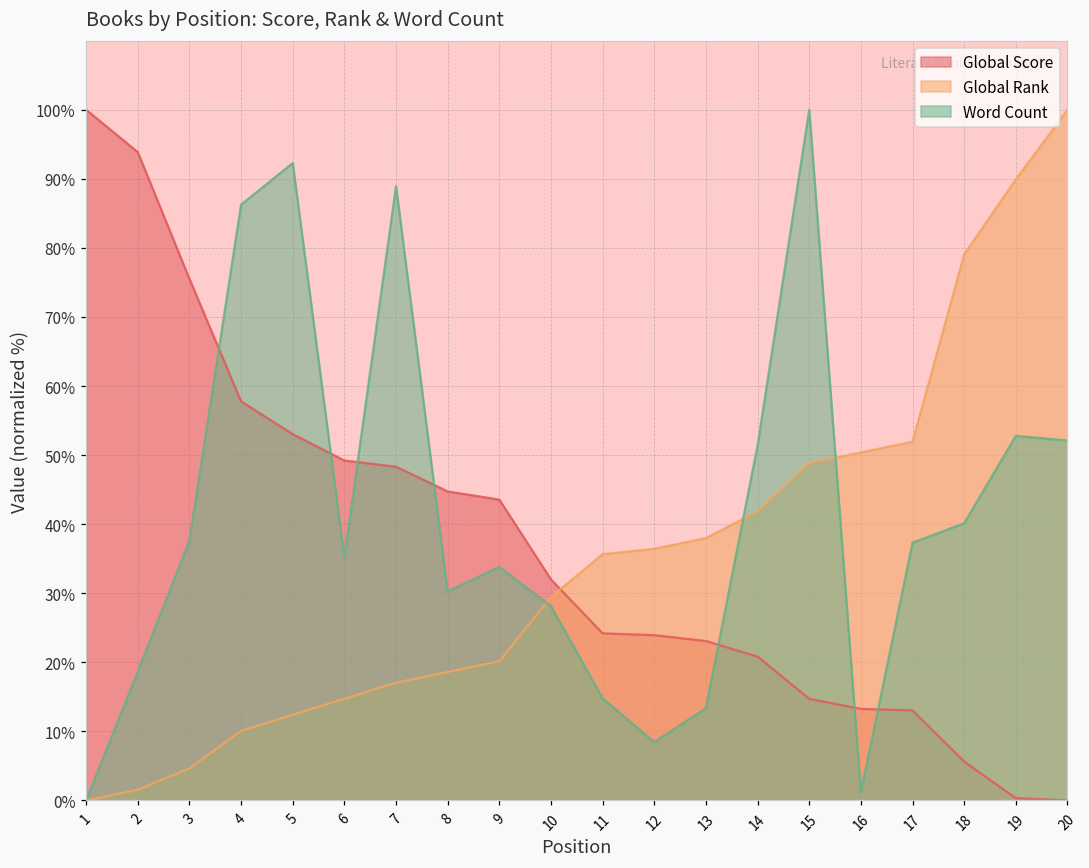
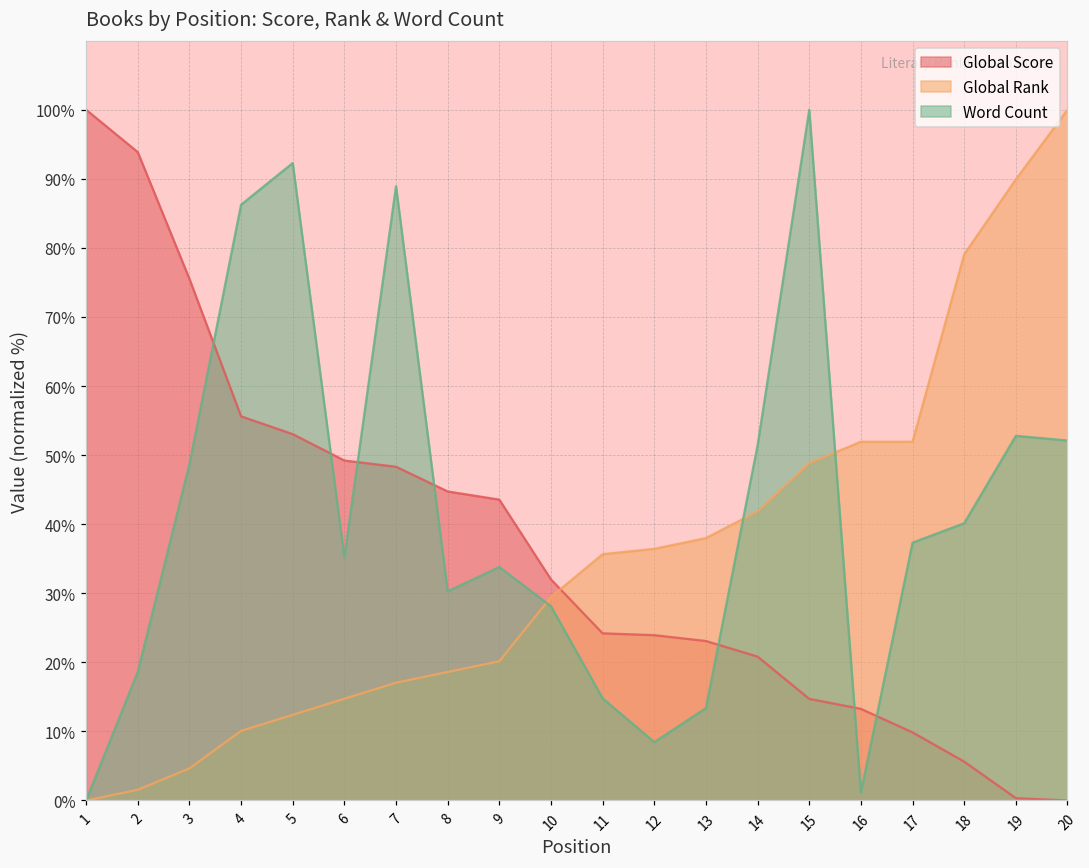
Word Count, 3: 38% -> 49%
Global Score, 4: 58% -> 56%
Global Rank, 16: 50% -> 52%
Global Score, 17: 13% -> 10%
